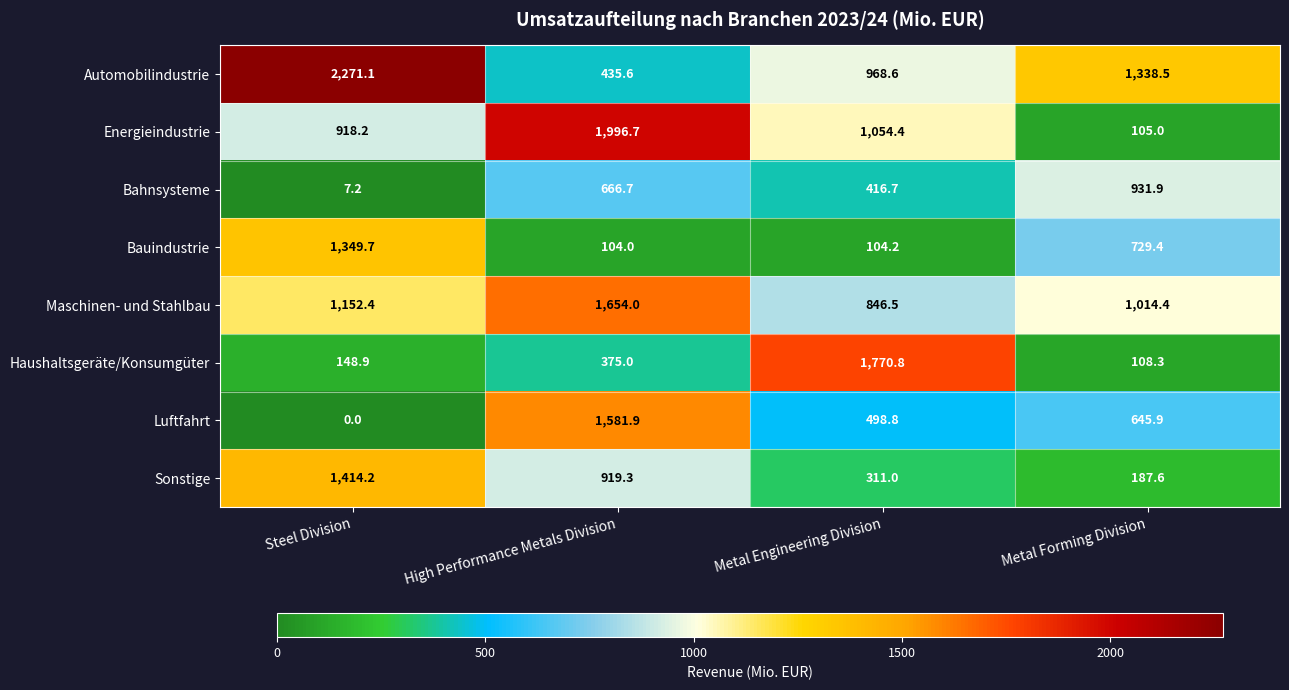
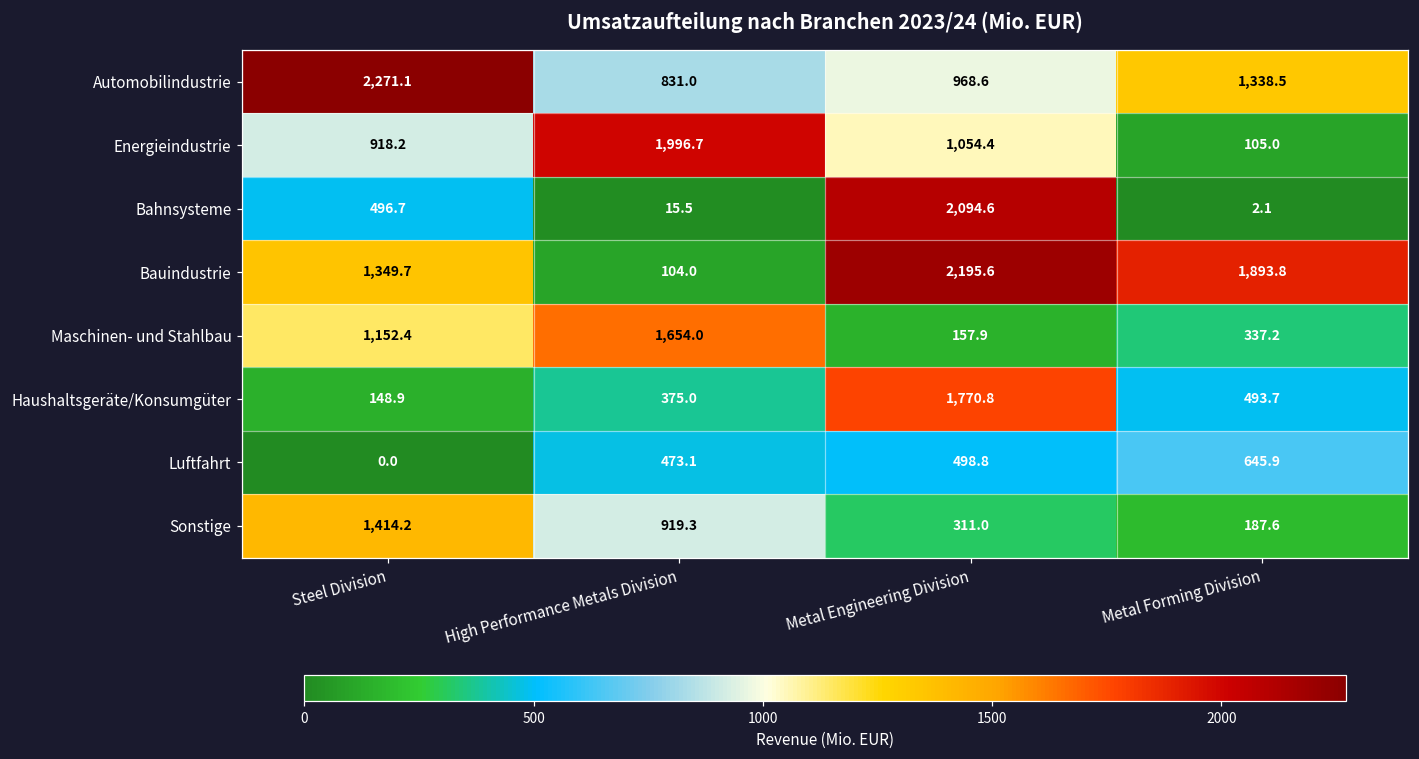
Automobilindustrie, High Performance Metals Division: 435.6 -> 831.0
Bahnsysteme, Steel Division: 7.2 -> 496.7
Bahnsysteme, High Performance Metals Division: 666.7 -> 15.5
Bahnsysteme, Metal Engineering Division: 416.7 -> 2,094.6
Bahnsysteme, Metal Forming Division: 931.9 -> 2.1
Bauindustrie, Metal Engineering Division: 104.2 -> 2,195.6
Bauindustrie, Metal Forming Division: 729.4 -> 1,893.8
Maschinen- und Stahlbau, Metal Engineering Division: 846.5 -> 157.9
Maschinen- und Stahlbau, Metal Forming Division: 1,014.4 -> 337.2
Haushaltsgeräte/Konsumgüter, Metal Forming Division: 108.3 -> 493.7
Luftfahrt, High Performance Metals Division: 1,581.9 -> 473.1
